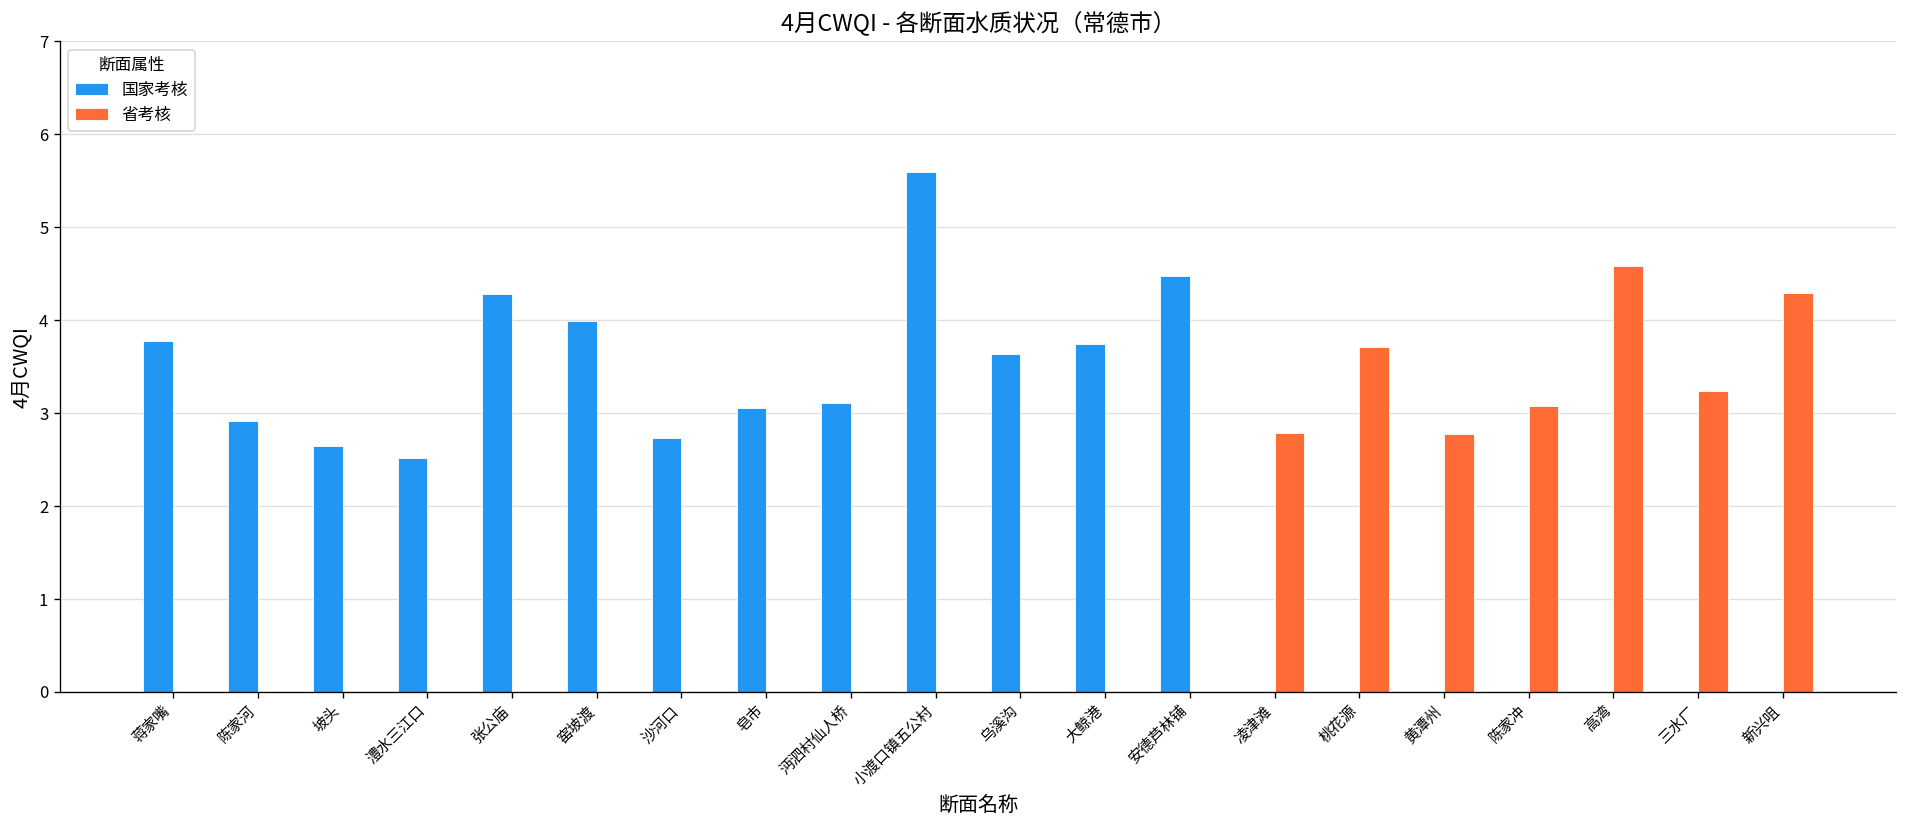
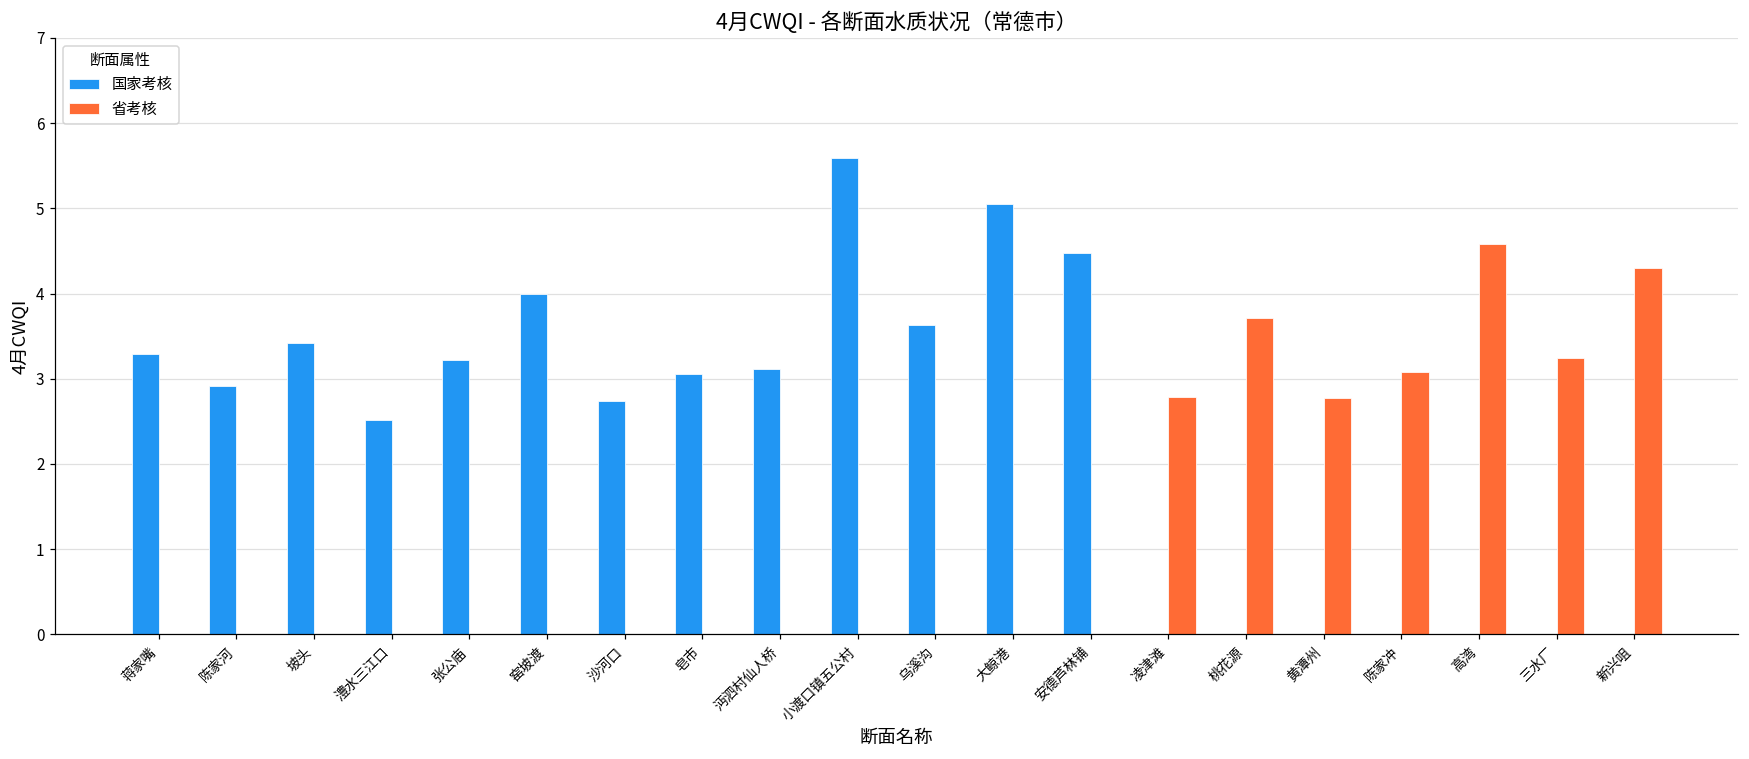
国家考核, 蒋家嘴: 3.8 -> 3.3
国家考核, 坡头: 2.7 -> 3.4
国家考核, 张公庙: 4.3 -> 3.2
国家考核, 大鲸港: 3.7 -> 5.0
